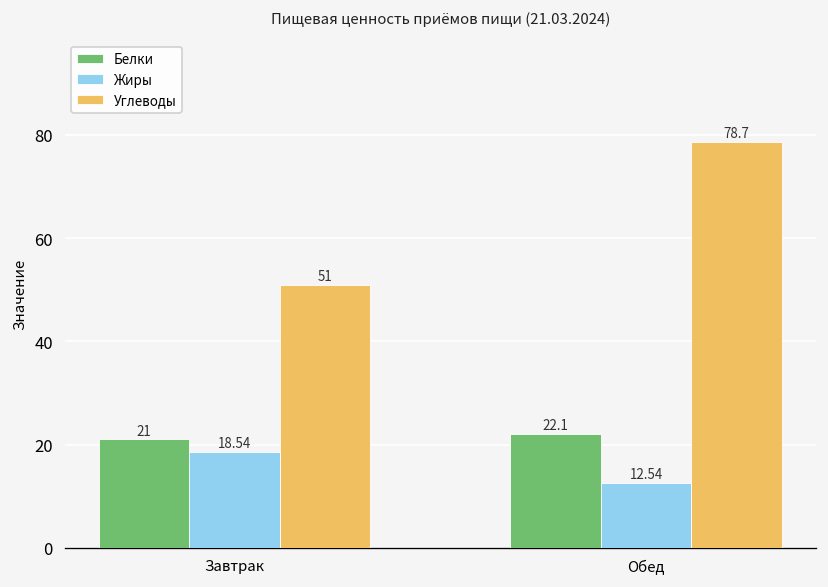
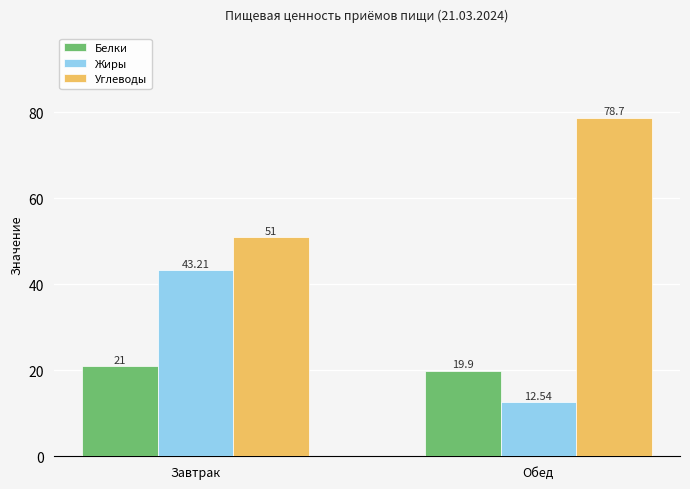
Жиры, Завтрак: 18.54 -> 43.21
Белки, Обед: 22.1 -> 19.9
